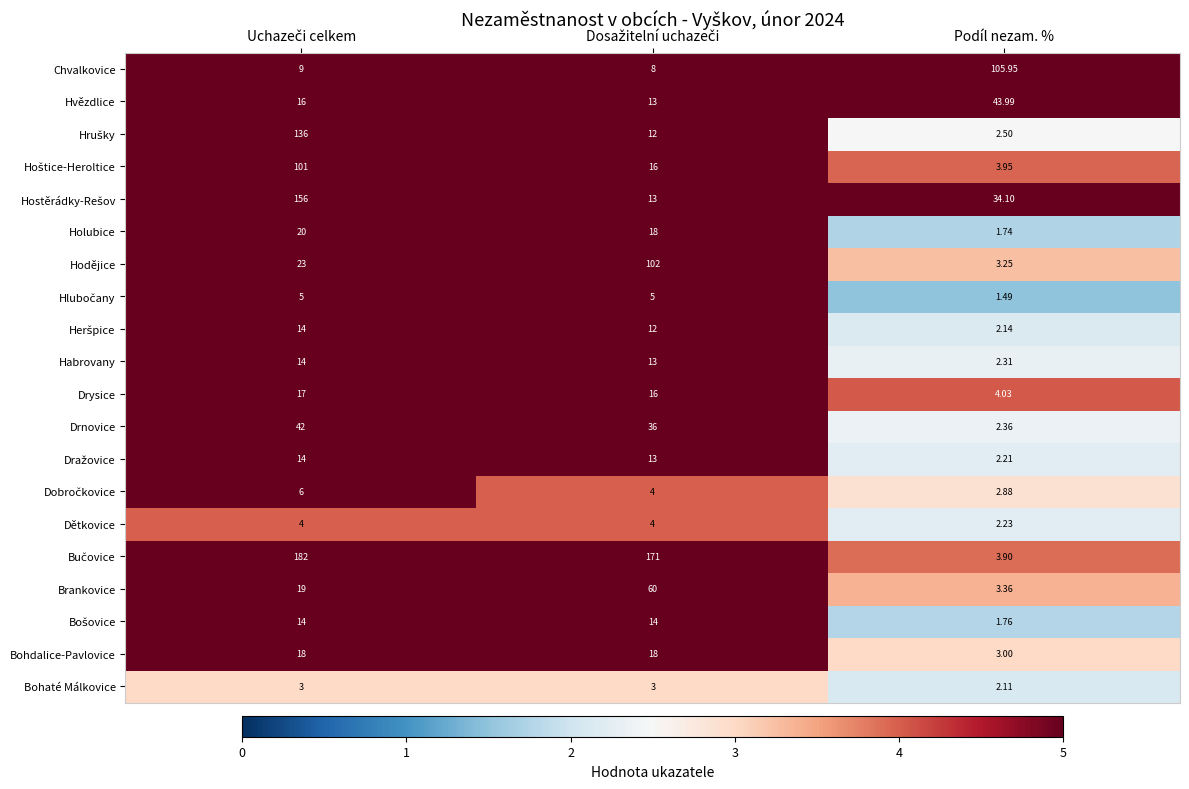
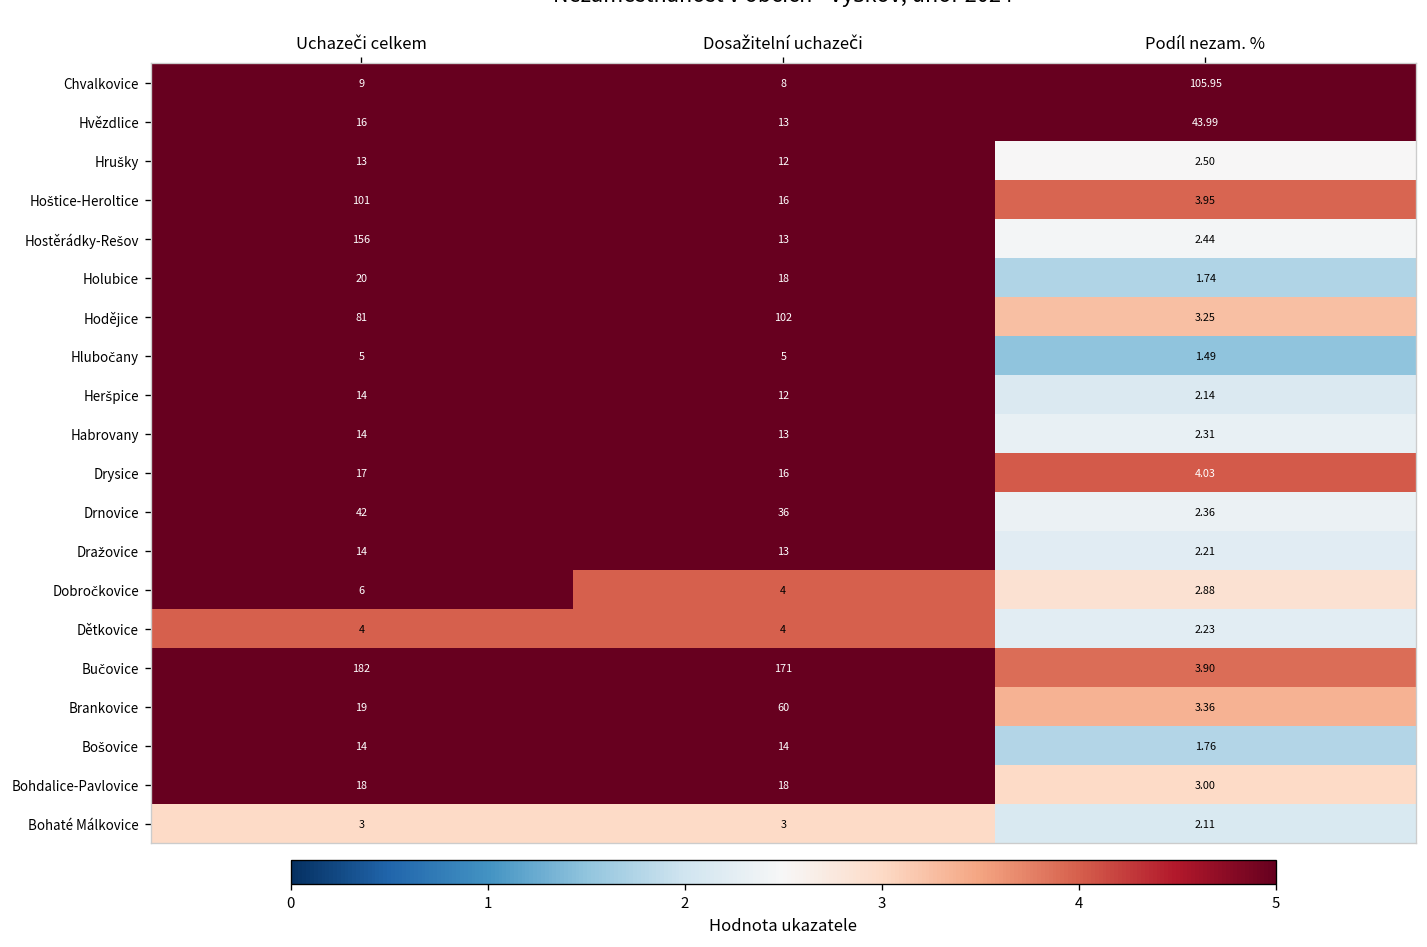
Hrušky, Uchazeči celkem: 136 -> 13
Hostěrádky-Rešov, Podíl nezam. %: 34.10 -> 2.44
Hodějice, Uchazeči celkem: 23 -> 81
